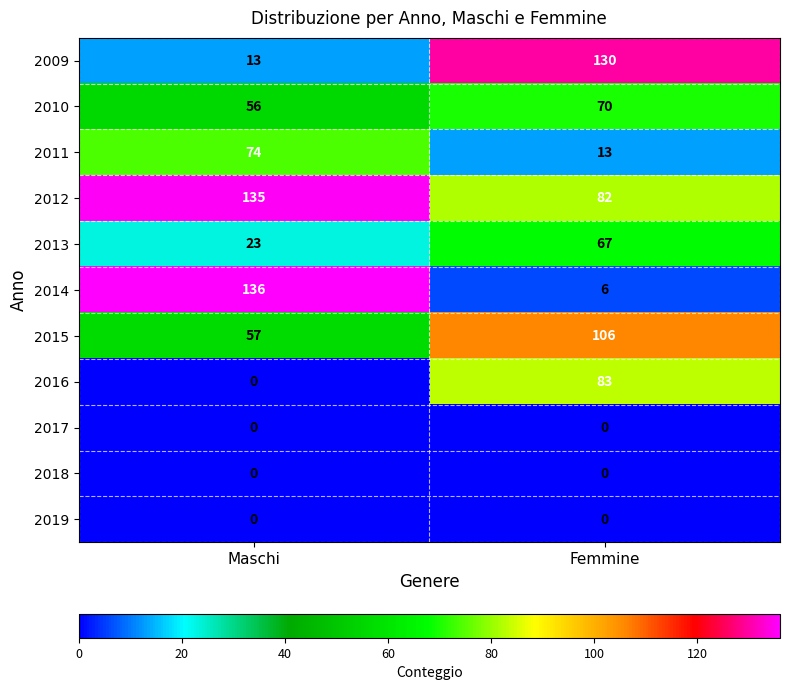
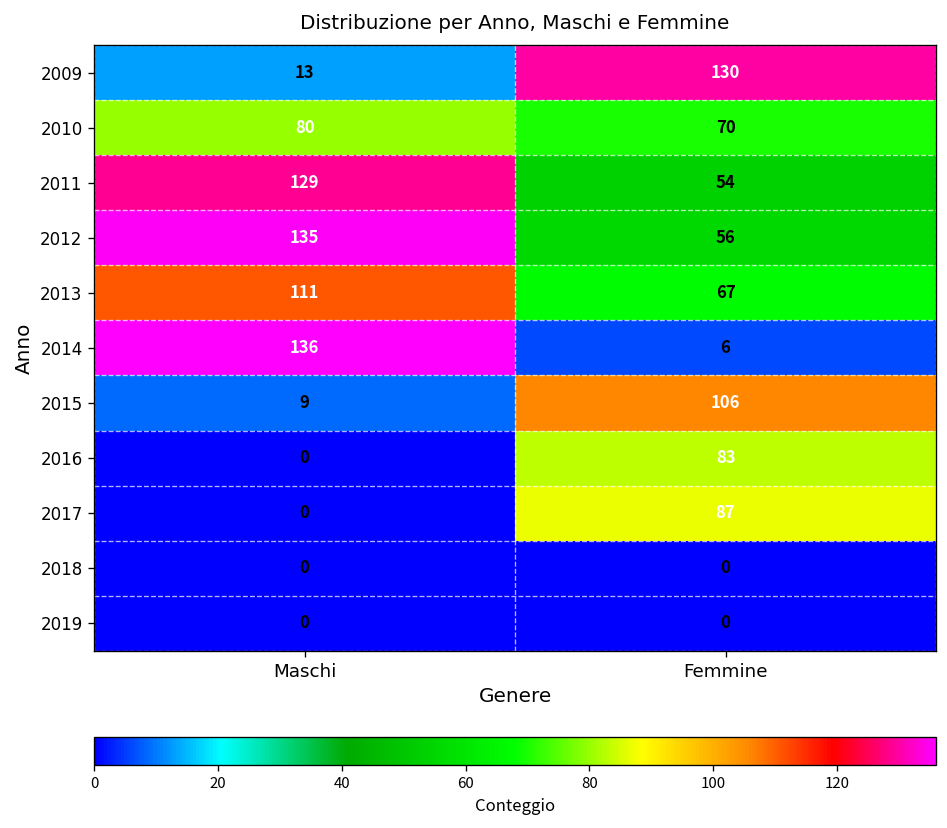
2010, Maschi: 56 -> 80
2011, Maschi: 74 -> 129
2011, Femmine: 13 -> 54
2012, Femmine: 82 -> 56
2013, Maschi: 23 -> 111
2015, Maschi: 57 -> 9
2017, Femmine: 0 -> 87
